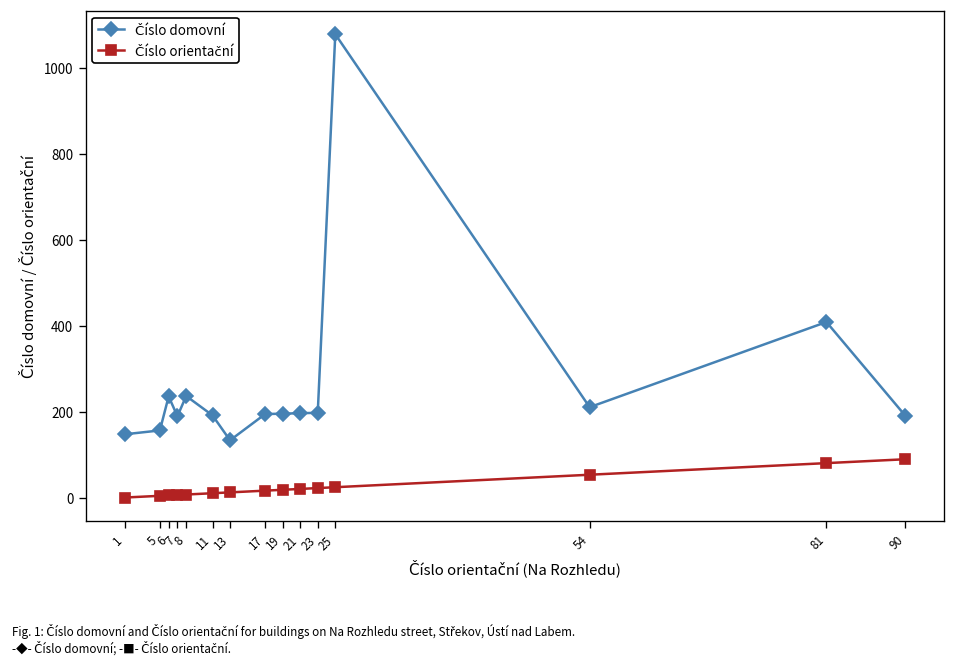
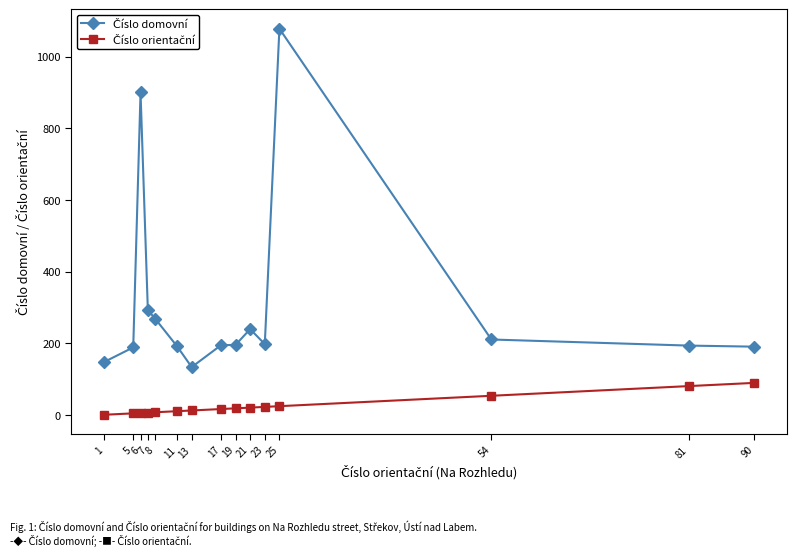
Číslo domovní, 5: 160 -> 190
Číslo domovní, 6: 240 -> 900
Číslo domovní, 7: 190 -> 290
Číslo domovní, 8: 240 -> 270
Číslo domovní, 21: 200 -> 240
Číslo domovní, 81: 410 -> 190
